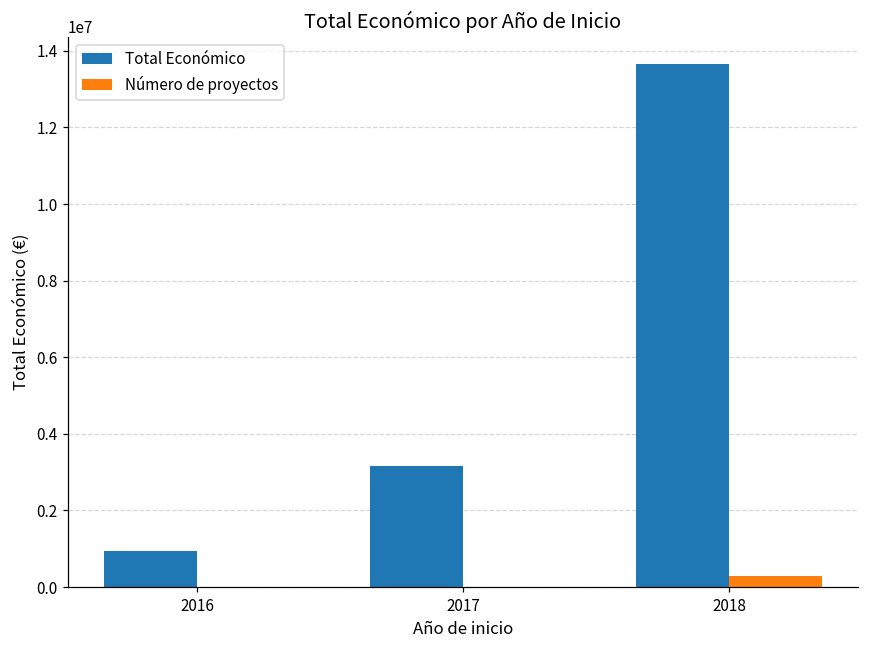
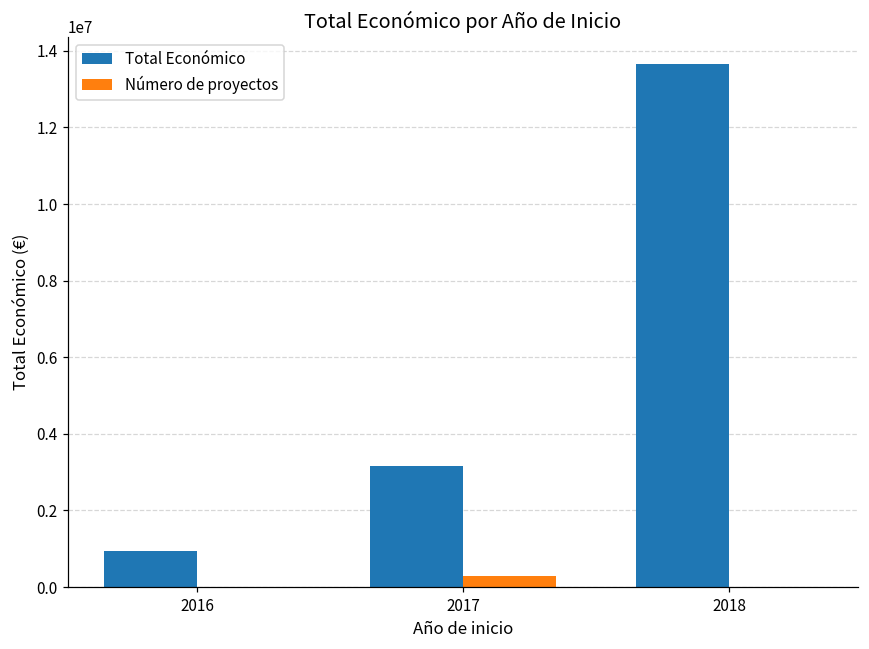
Número de proyectos, 2017: 0 -> 300000
Número de proyectos, 2018: 300000 -> 0
